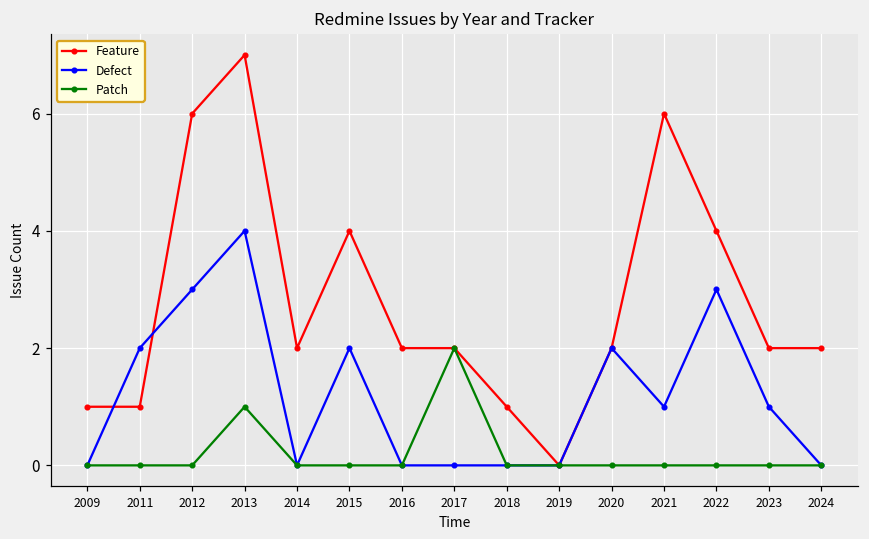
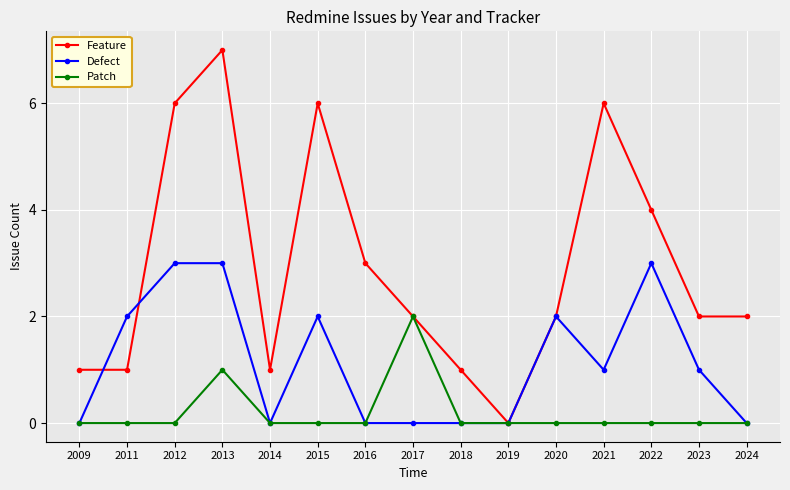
Defect, 2013: 4 -> 3
Feature, 2014: 2 -> 1
Feature, 2015: 4 -> 6
Feature, 2016: 2 -> 3
